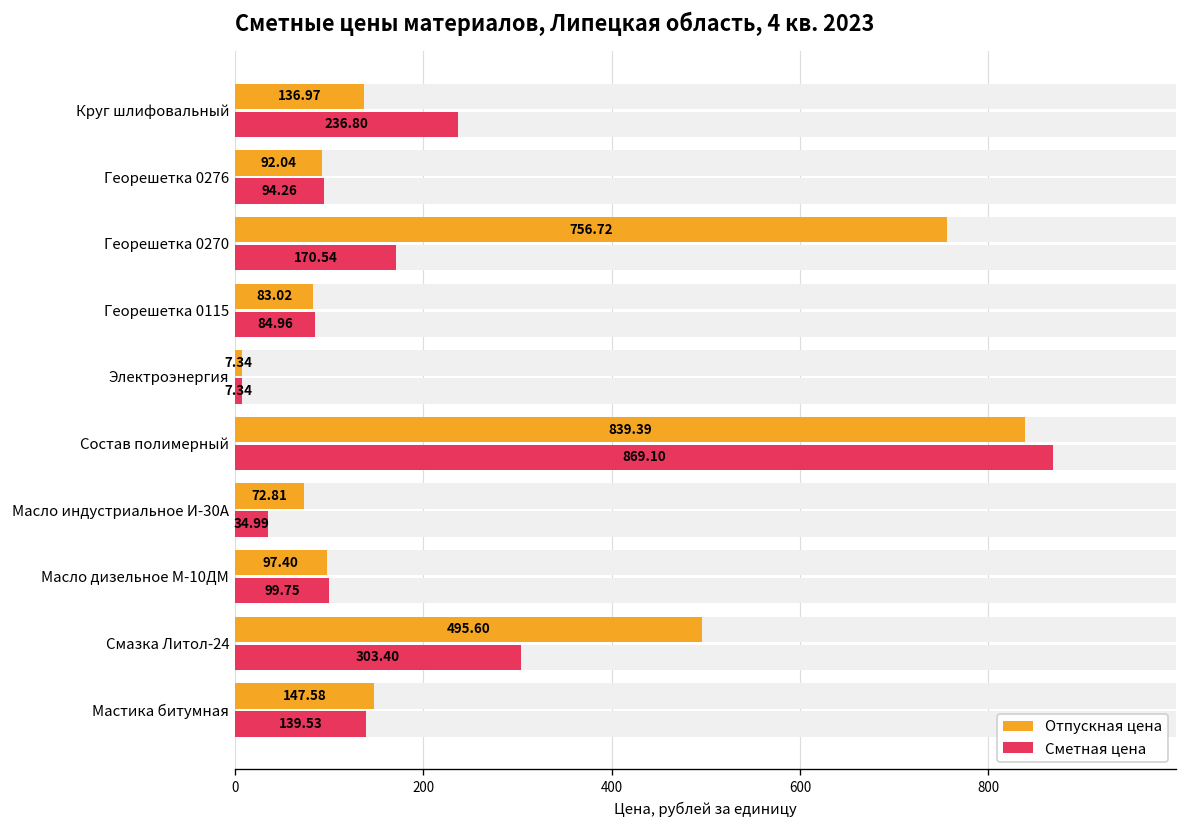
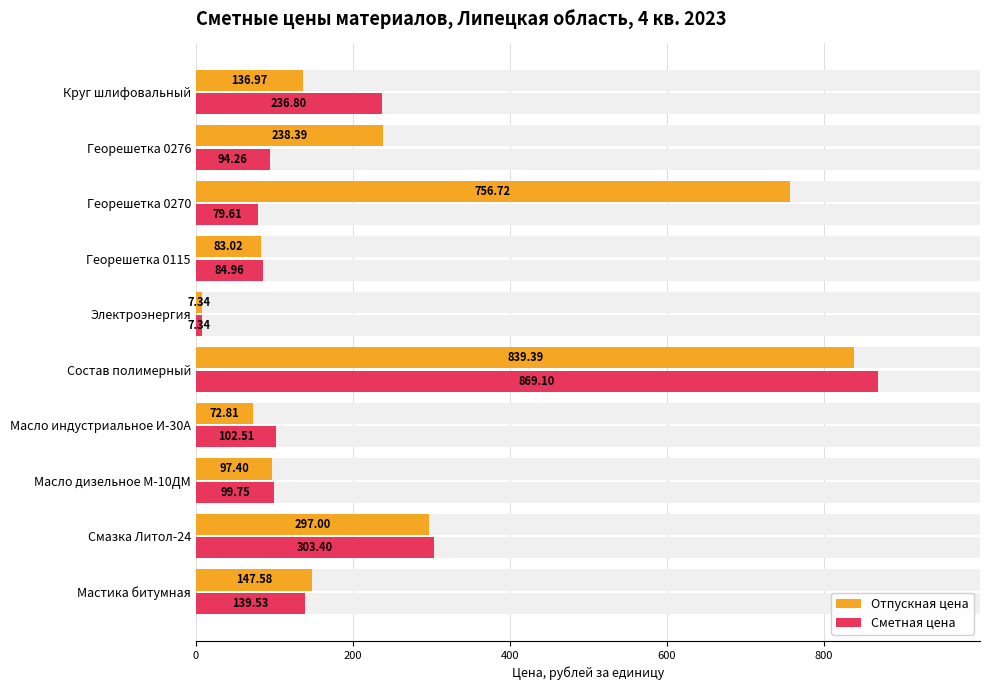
Отпускная цена, Георешетка 0276: 92.04 -> 238.39
Сметная цена, Георешетка 0270: 170.54 -> 79.61
Сметная цена, Масло индустриальное И-30А: 34.99 -> 102.51
Отпускная цена, Смазка Литол-24: 495.60 -> 297.00
